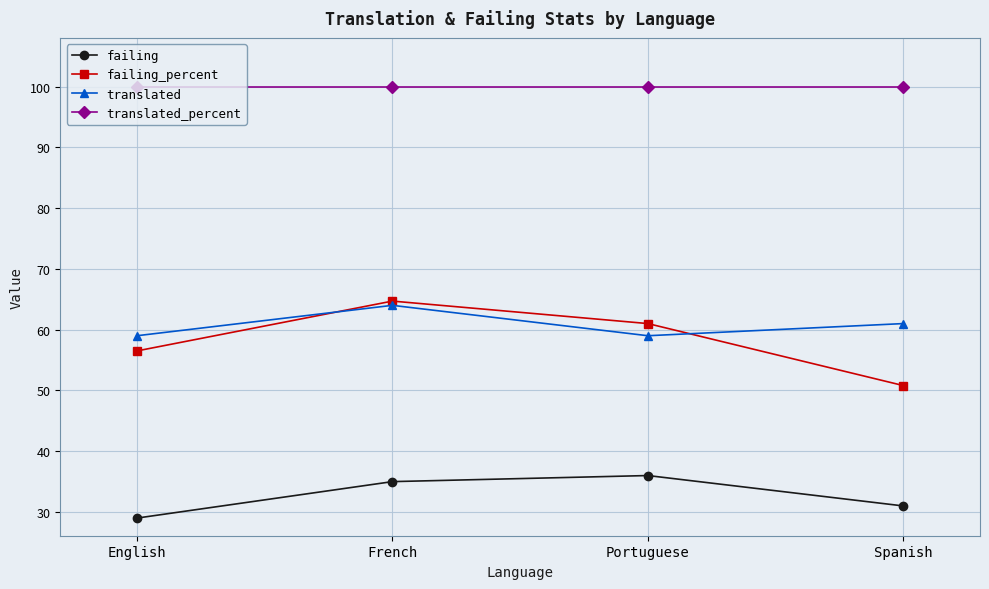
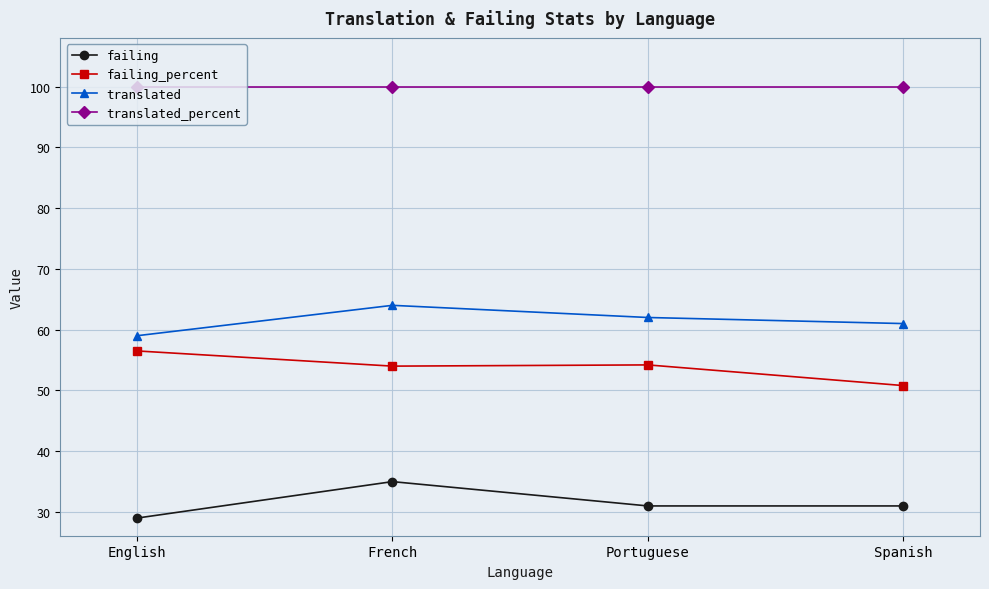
failing_percent, French: 65 -> 54
failing, Portuguese: 36 -> 31
failing_percent, Portuguese: 61 -> 54
translated, Portuguese: 59 -> 62
